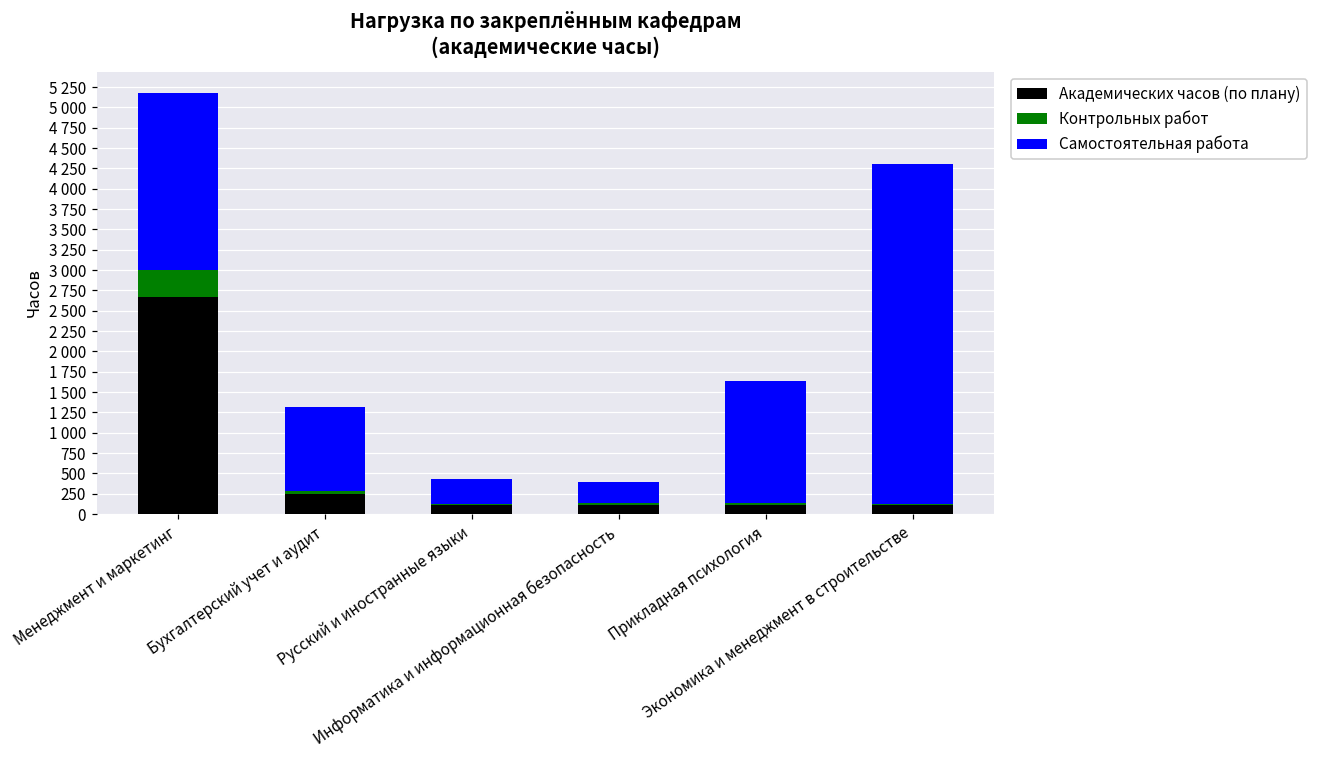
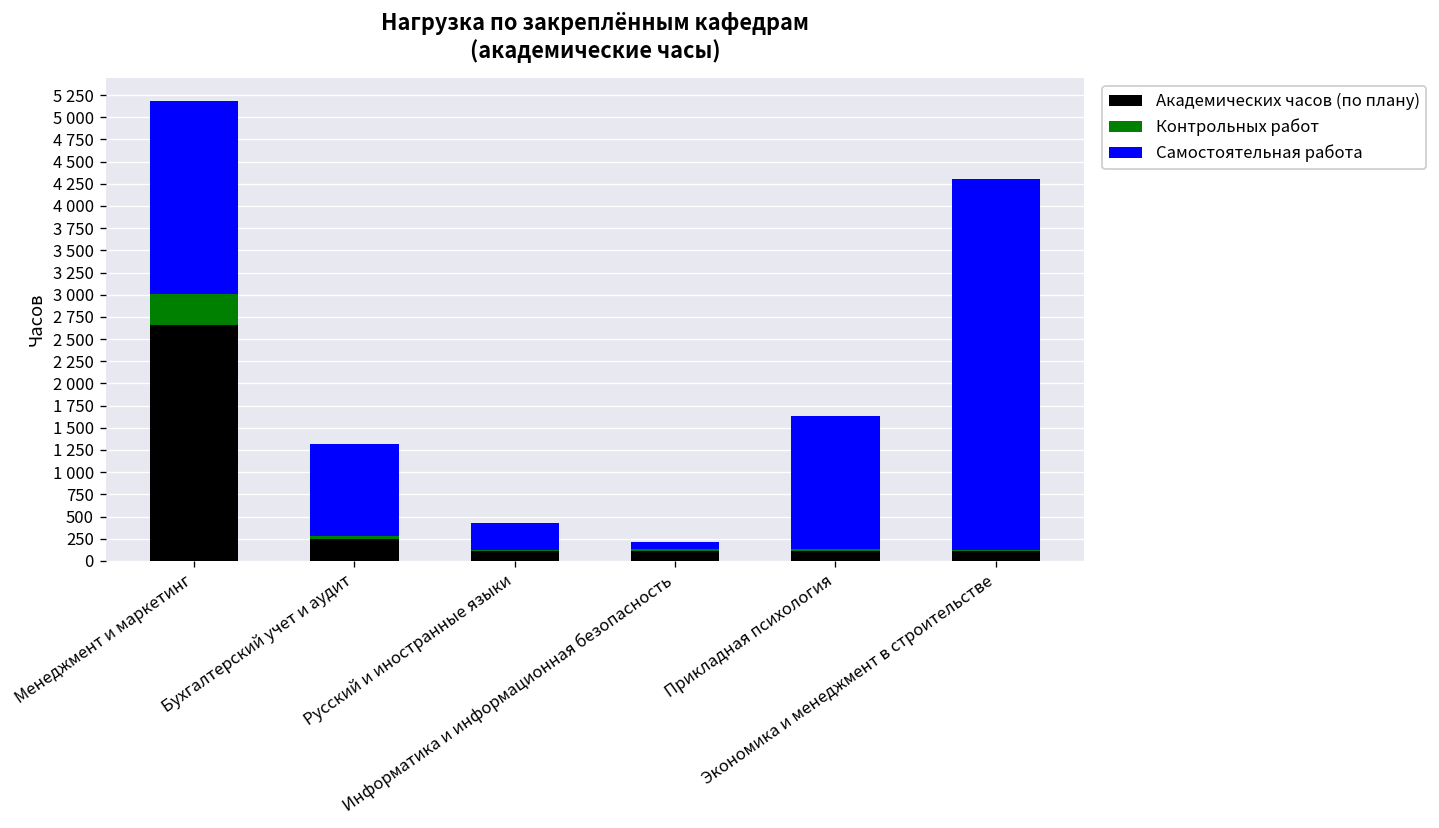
Самостоятельная работа, Информатика и информационная безопасность: 300 -> 100
